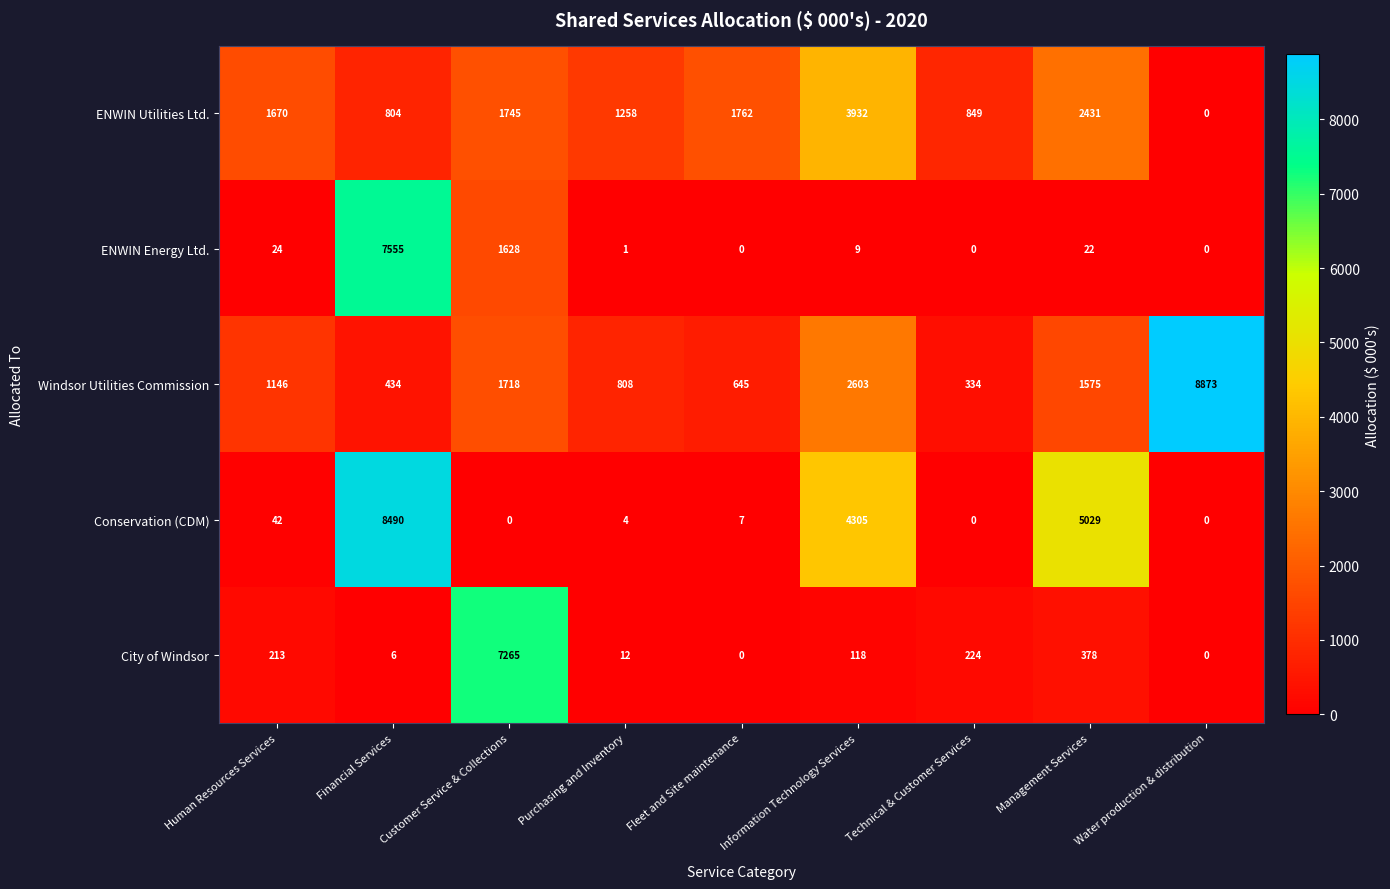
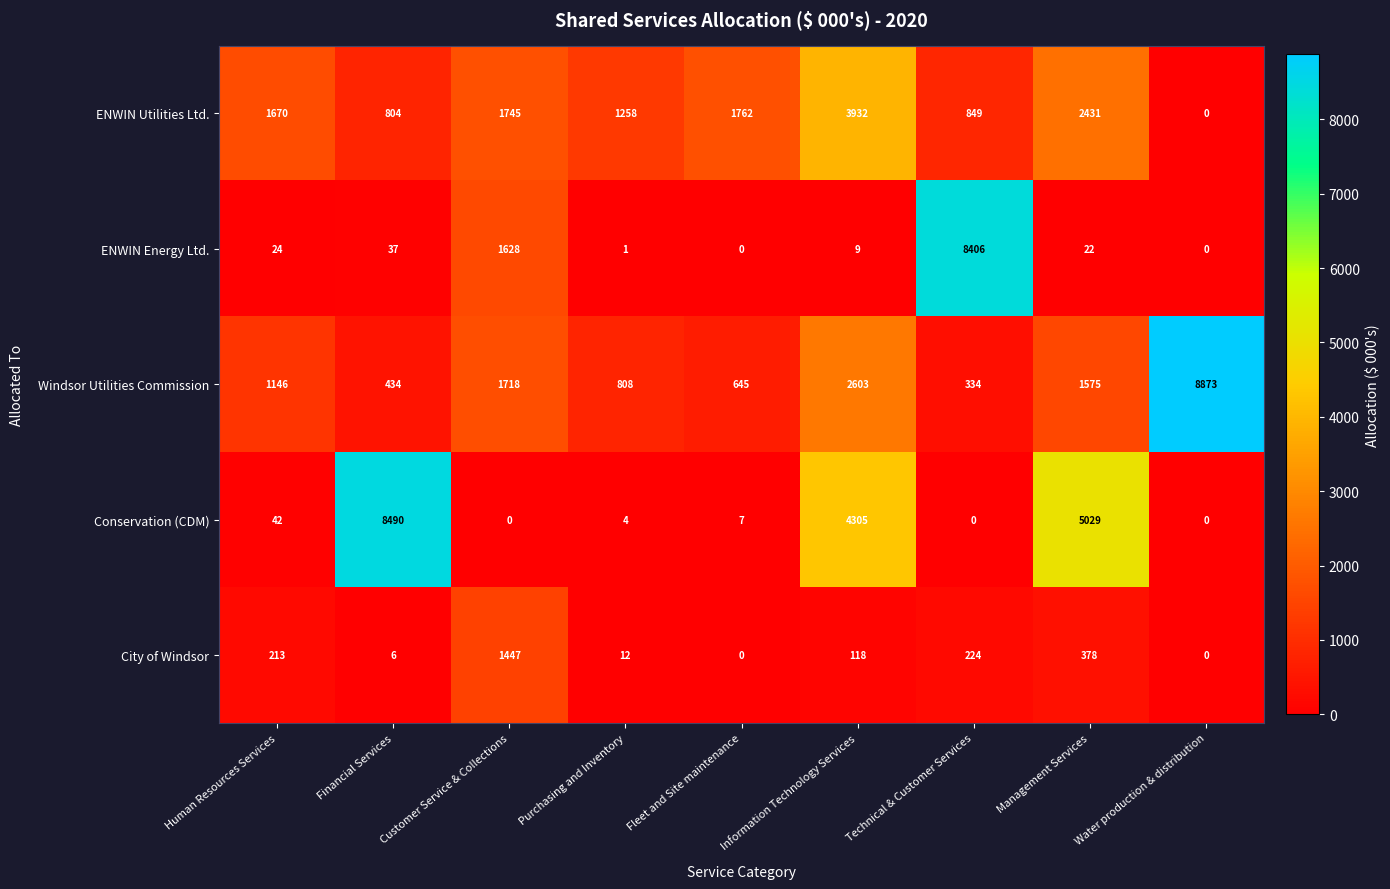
ENWIN Energy Ltd., Financial Services: 7555 -> 37
ENWIN Energy Ltd., Technical & Customer Services: 0 -> 8406
City of Windsor, Customer Service & Collections: 7265 -> 1447
